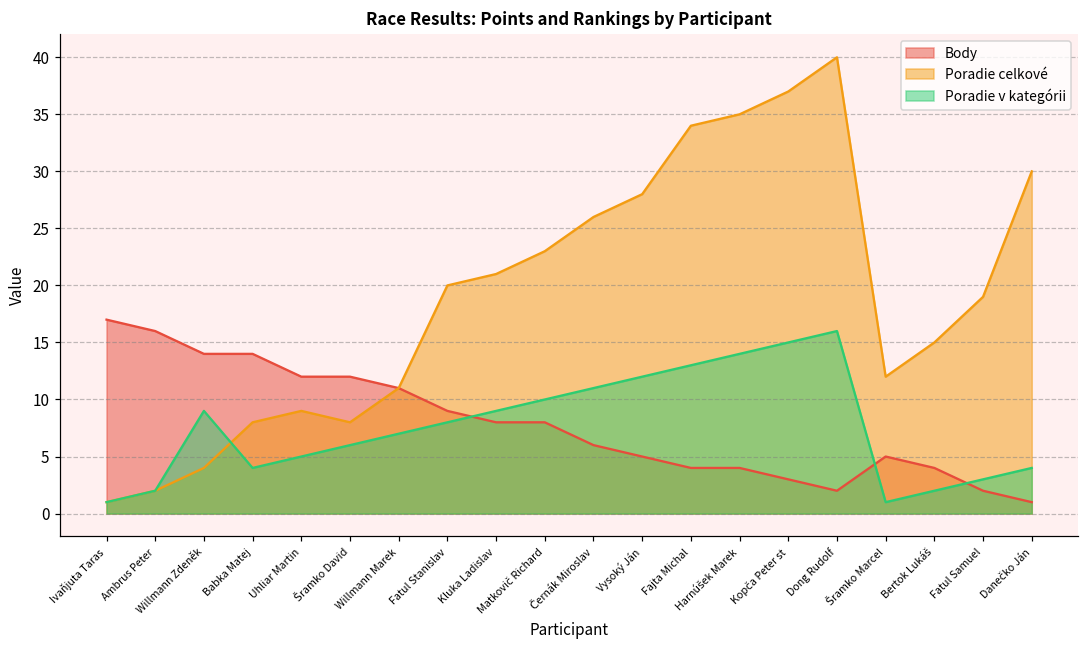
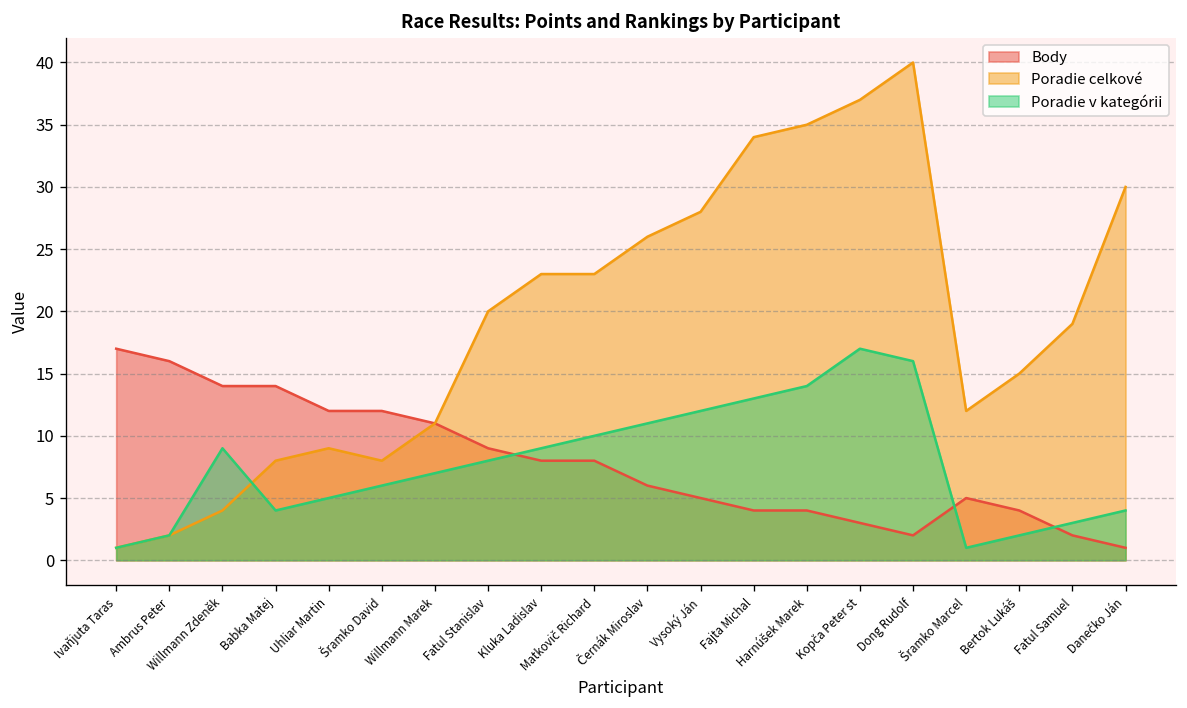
Poradie celkové, Kluka Ladislav: 21 -> 23
Poradie v kategórii, Kopča Peter st: 15 -> 17
